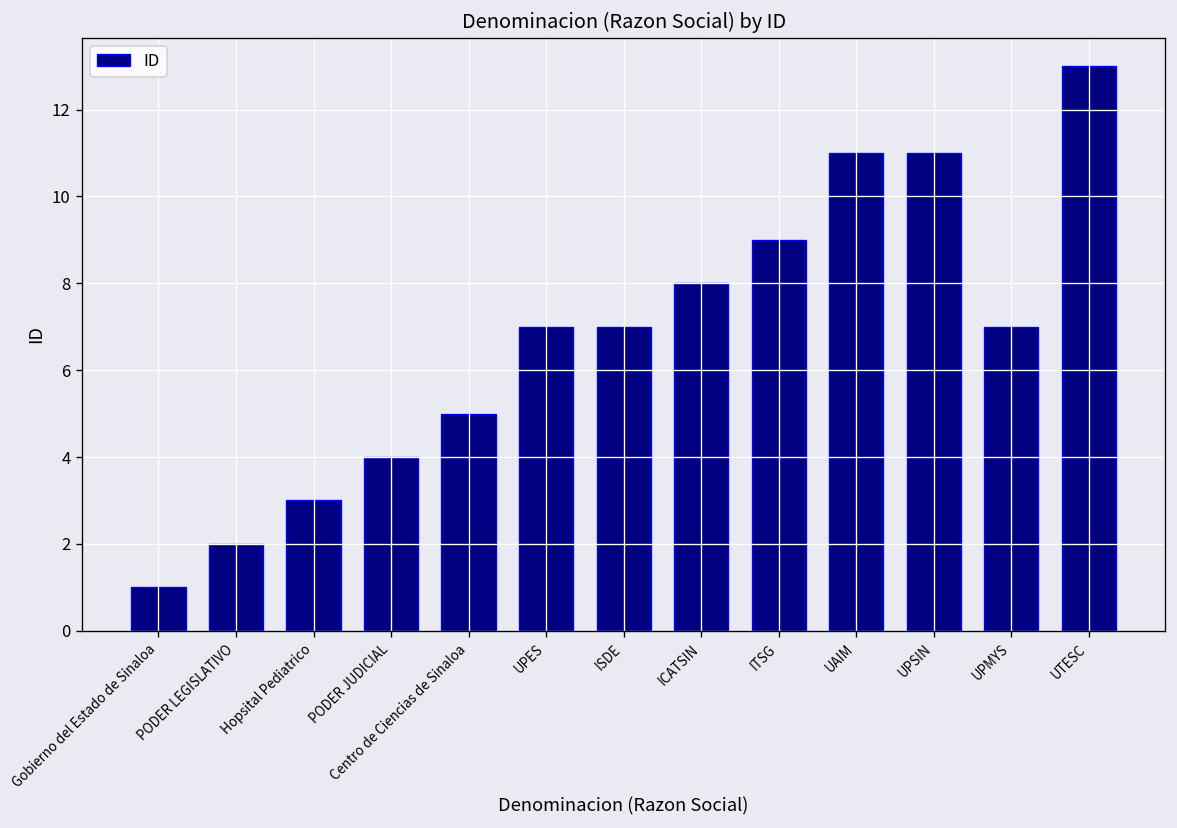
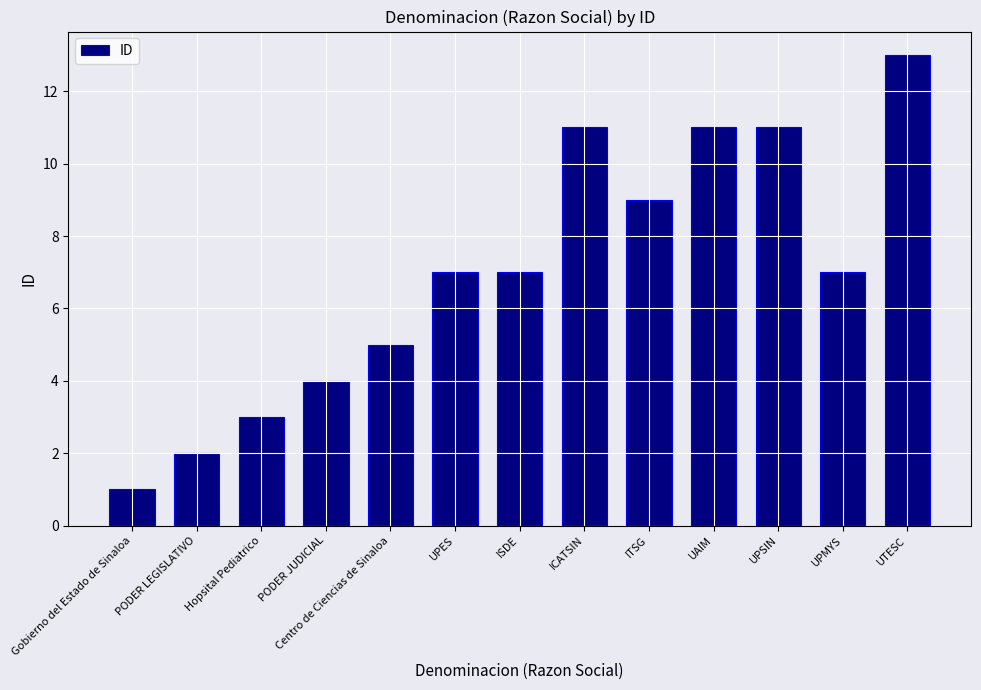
ICATSIN: 8 -> 11
